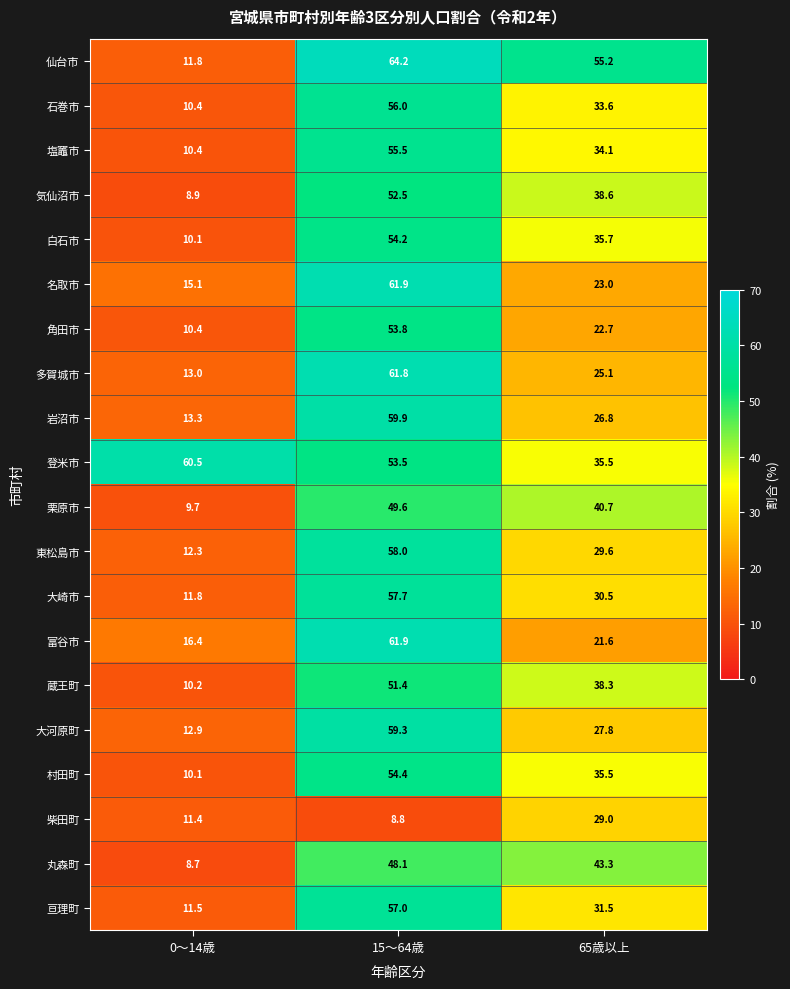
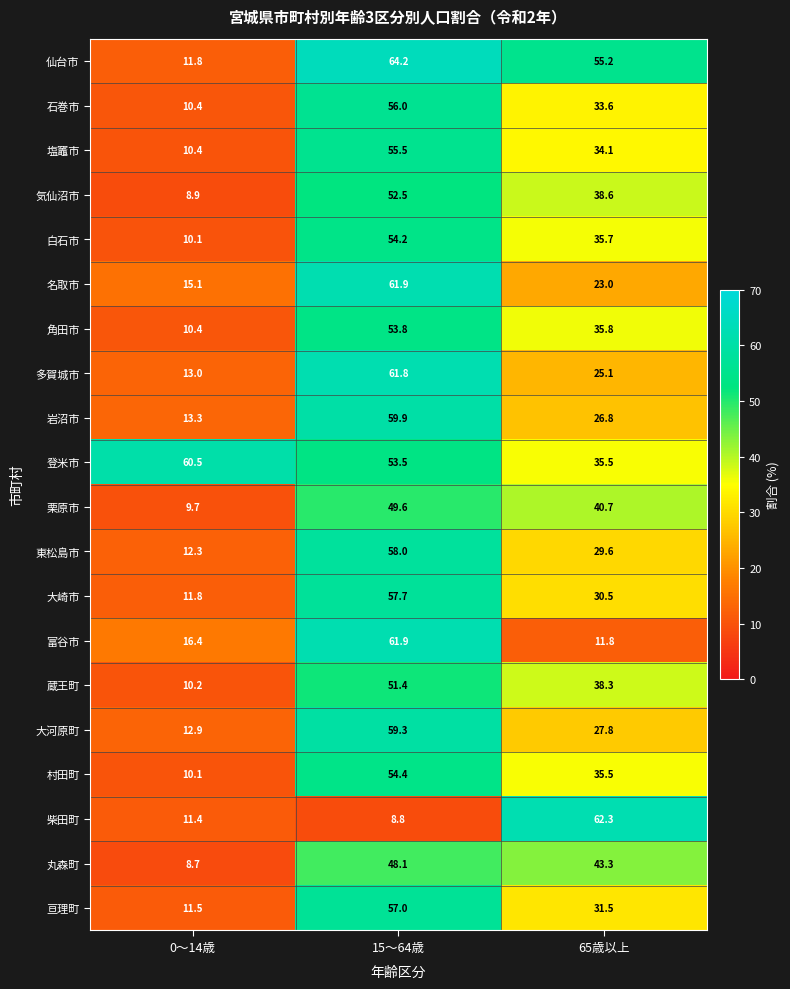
角田市, 65歳以上: 22.7 -> 35.8
富谷市, 65歳以上: 21.6 -> 11.8
柴田町, 65歳以上: 29.0 -> 62.3
